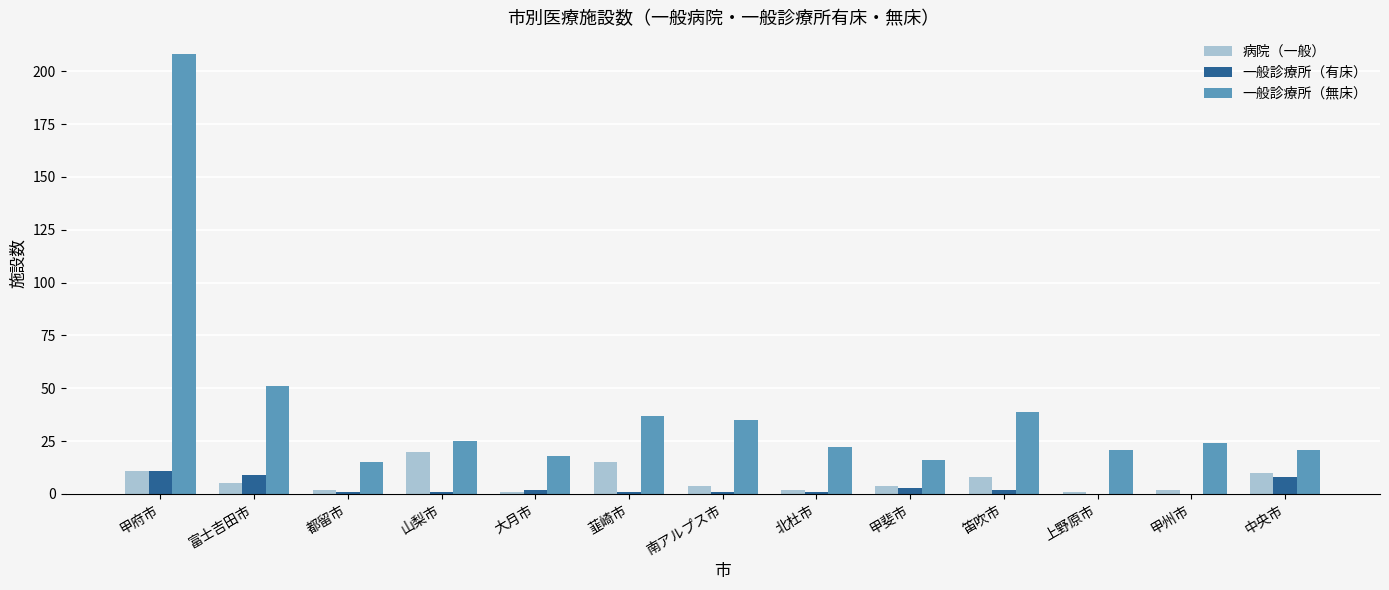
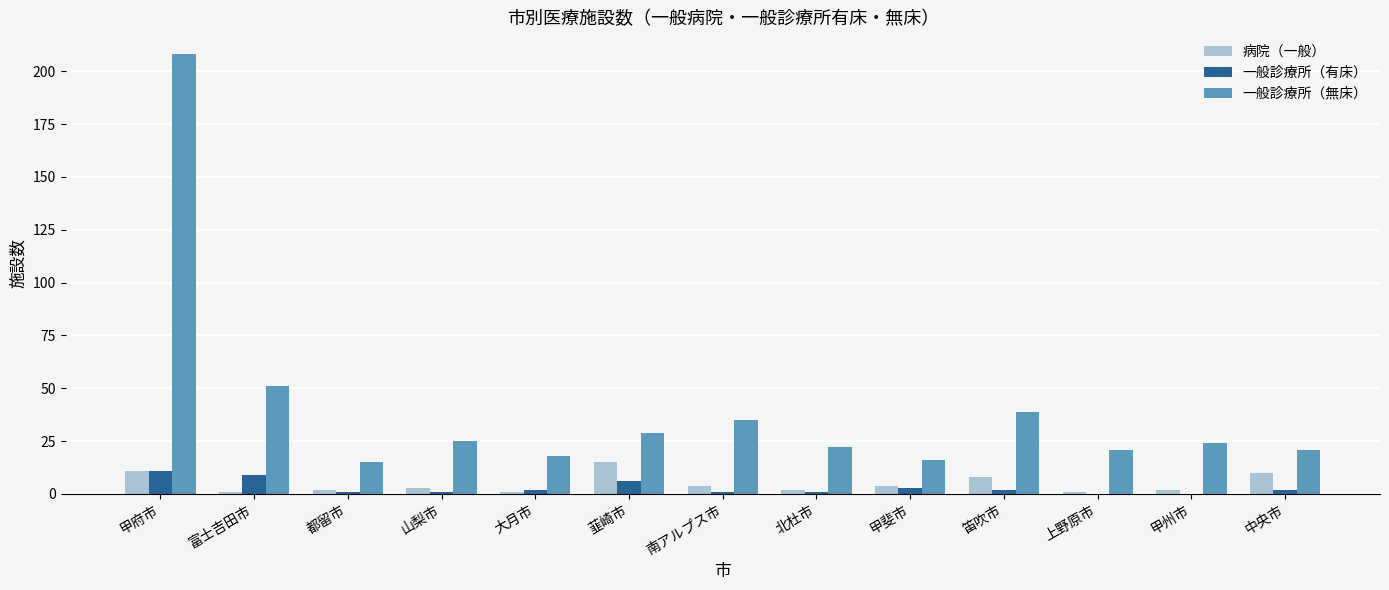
病院（一般）, 富士吉田市: 5 -> 1
病院（一般）, 山梨市: 20 -> 3
一般診療所（有床）, 韮崎市: 1 -> 6
一般診療所（無床）, 韮崎市: 37 -> 29
一般診療所（有床）, 中央市: 8 -> 2
